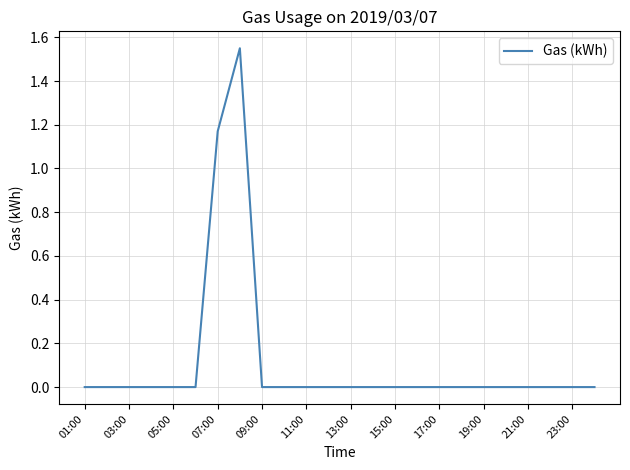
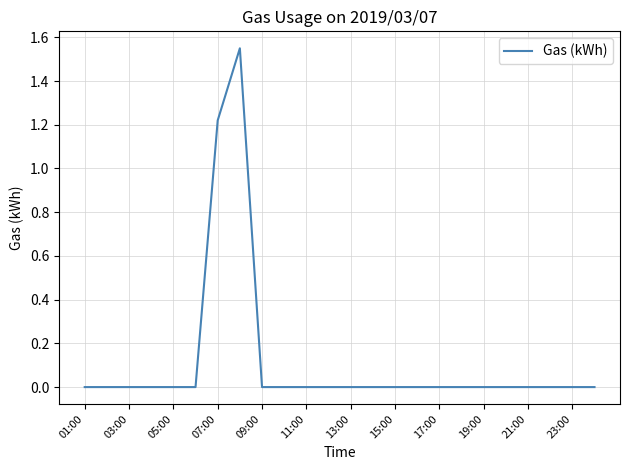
07:00: 1.17 -> 1.22
